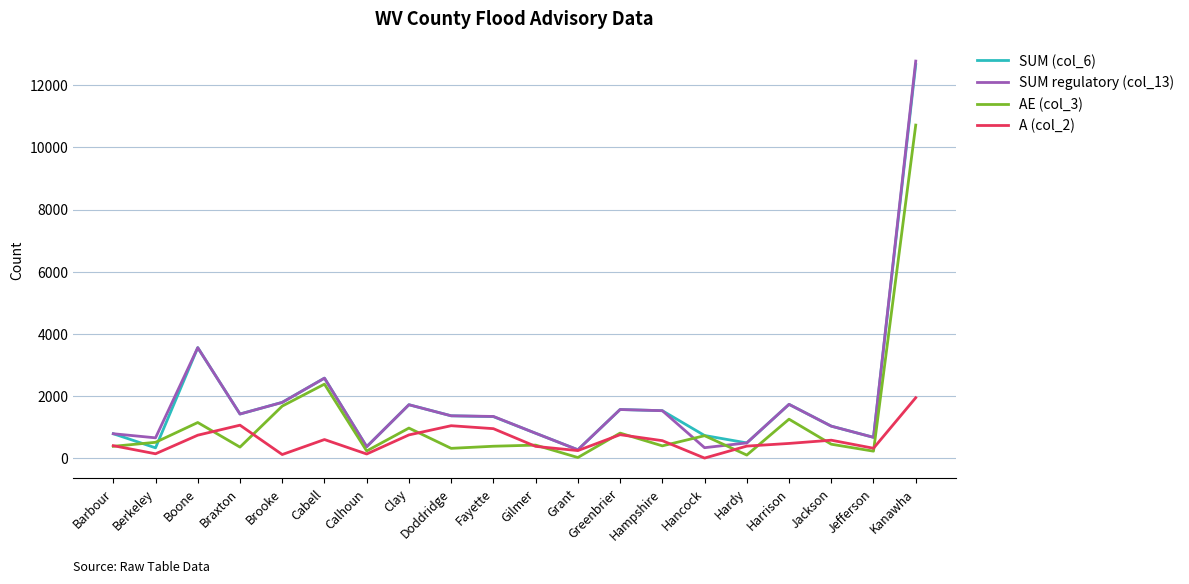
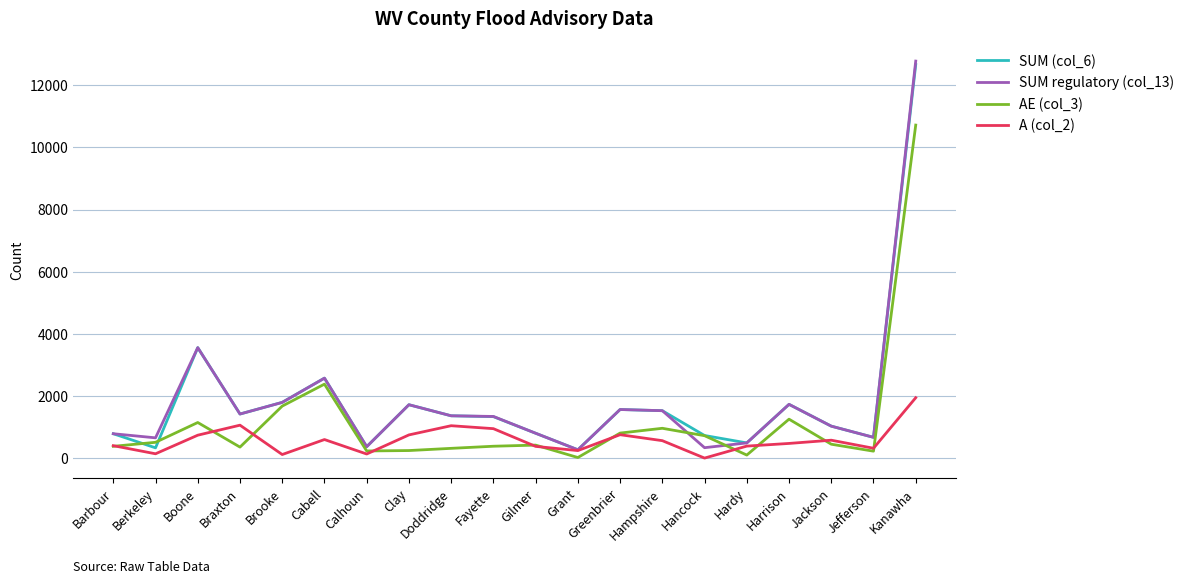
AE (col_3), Clay: 1000 -> 200
AE (col_3), Hampshire: 400 -> 1000
